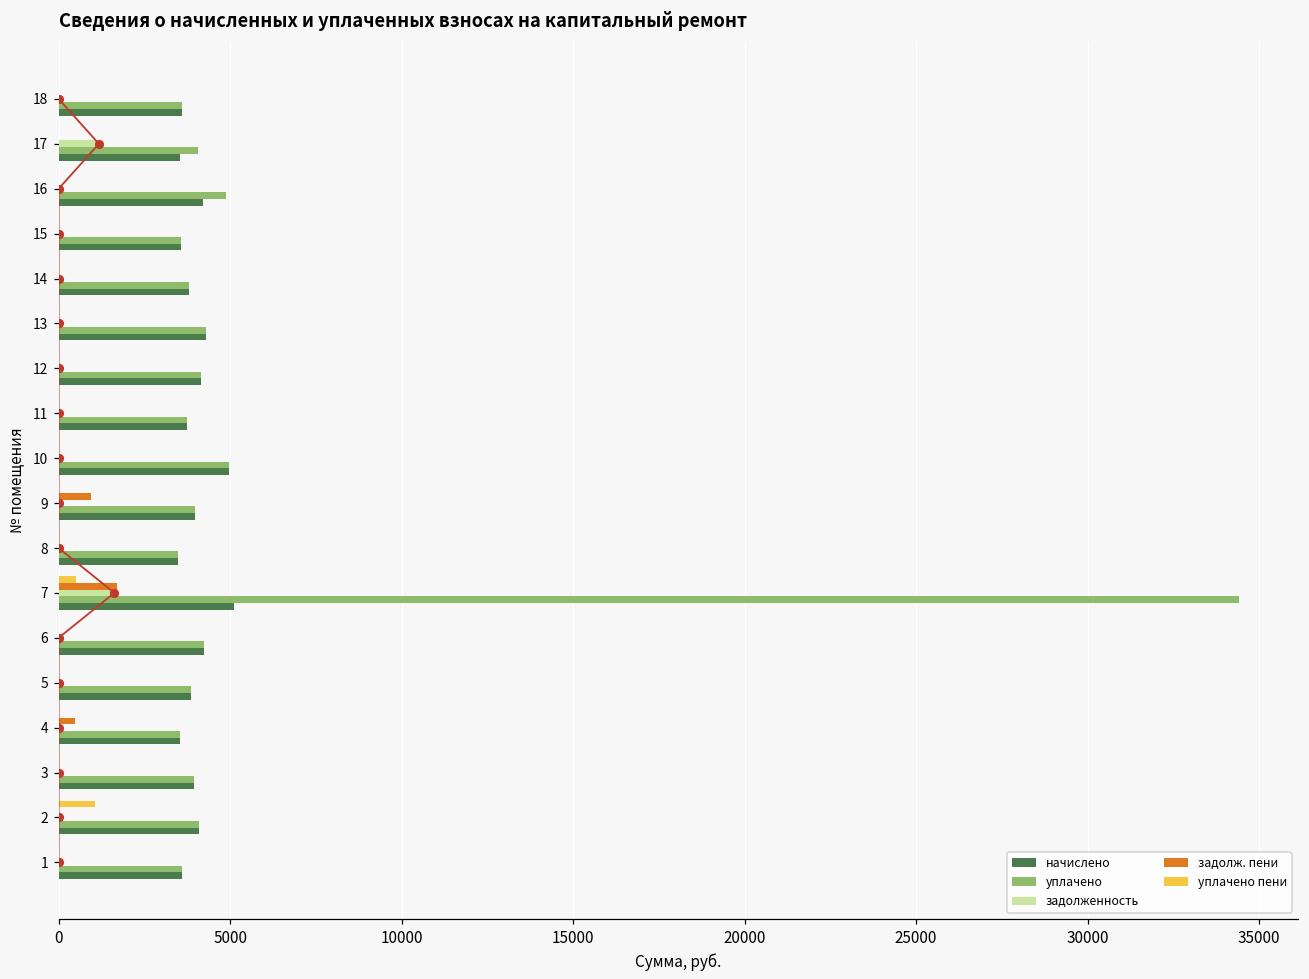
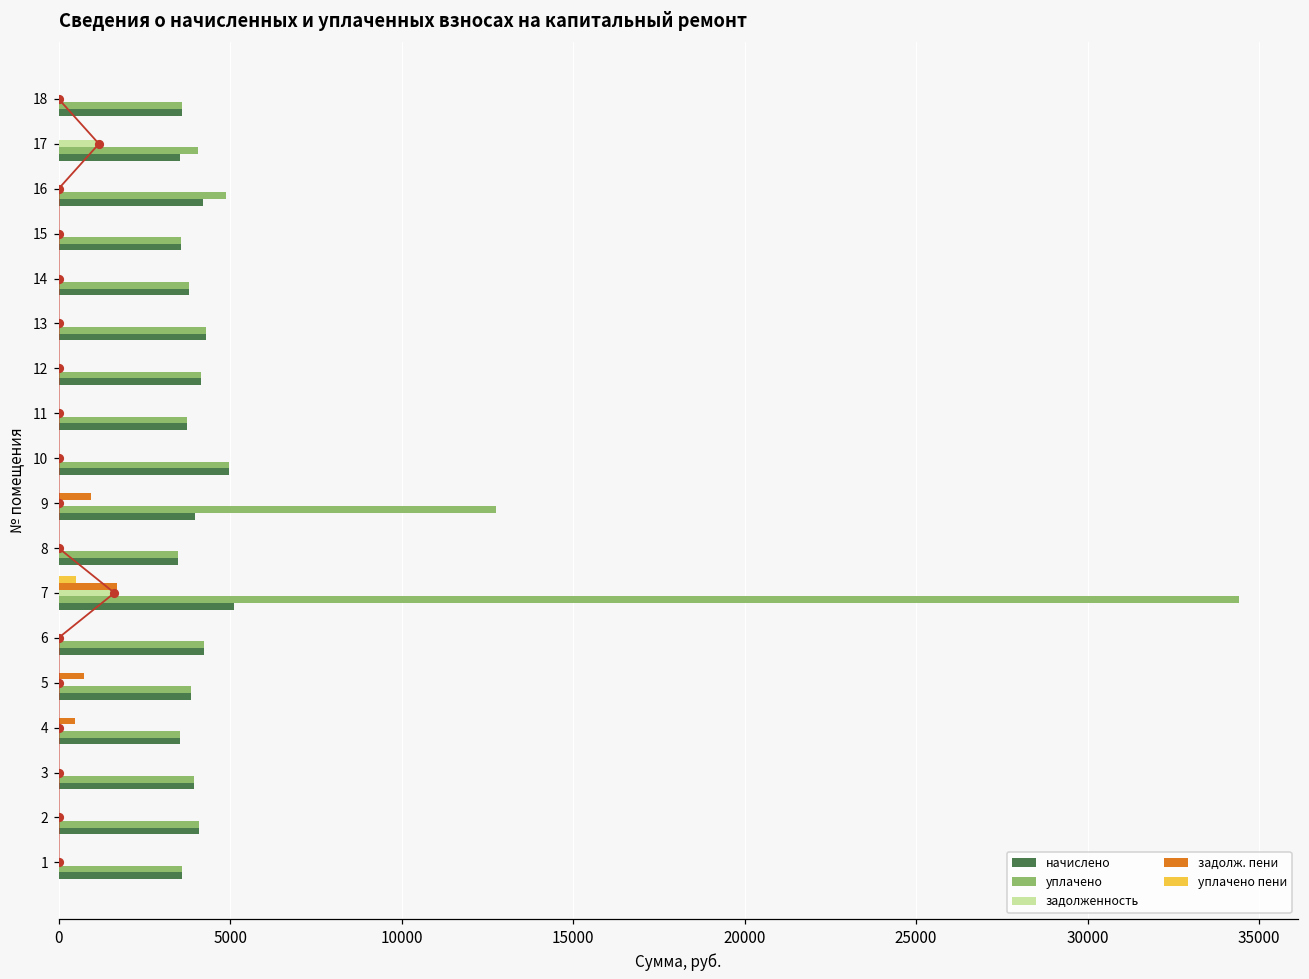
уплачено, 9: 4000 -> 12800
задолж. пени, 5: 0 -> 800
уплачено пени, 2: 1100 -> 0
